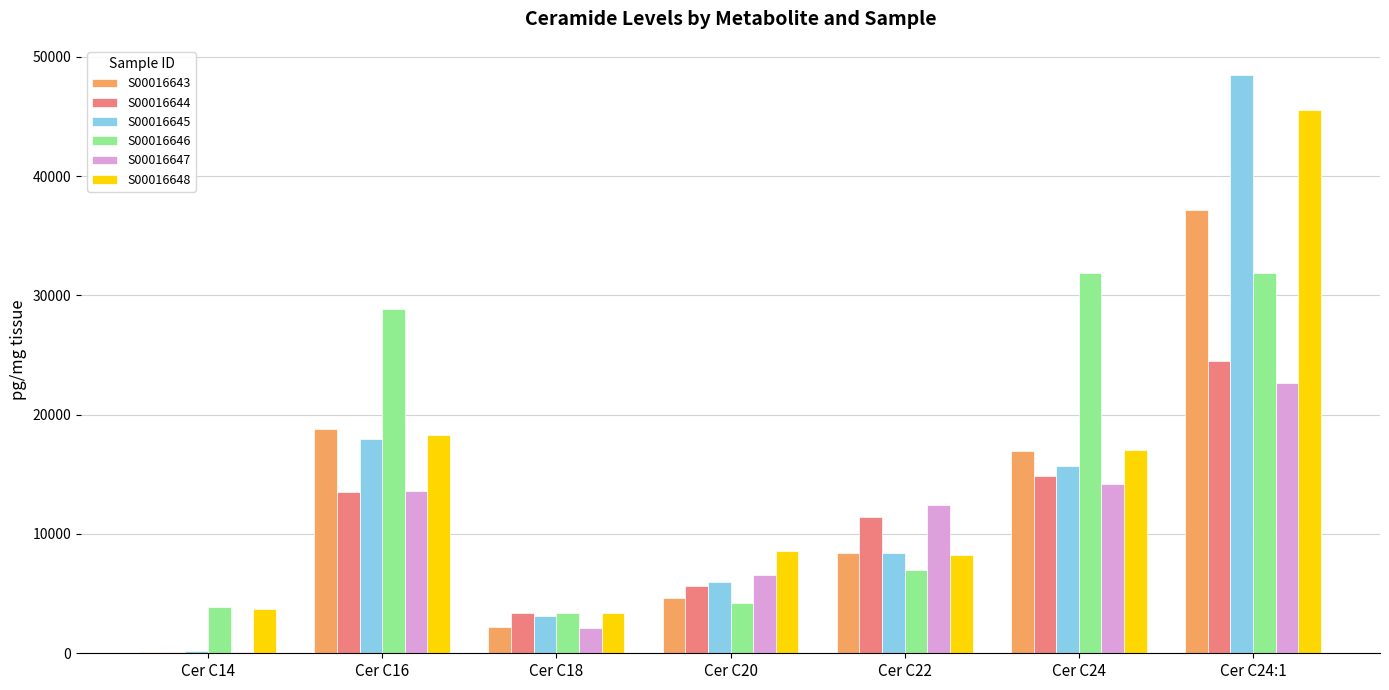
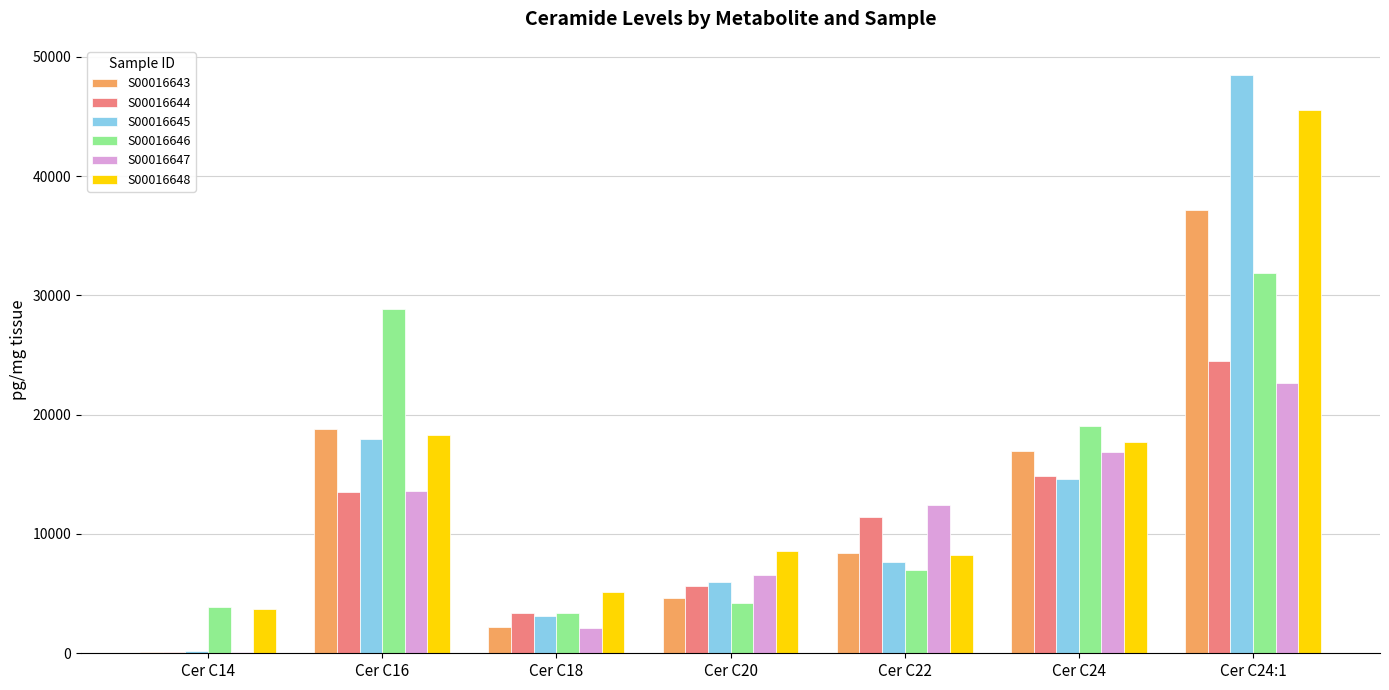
S00016648, Cer C18: 3400 -> 5200
S00016645, Cer C22: 8400 -> 7600
S00016645, Cer C24: 15700 -> 14600
S00016646, Cer C24: 31900 -> 19000
S00016647, Cer C24: 14200 -> 16900
S00016648, Cer C24: 17000 -> 17700
